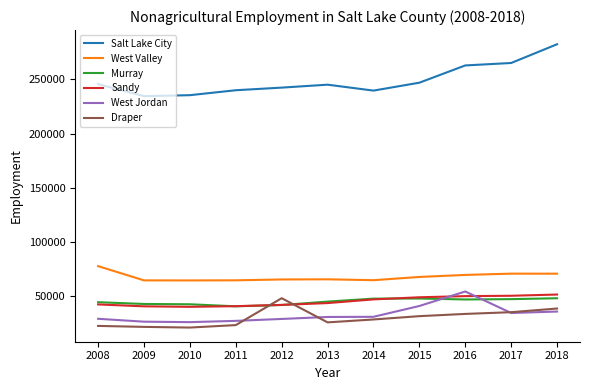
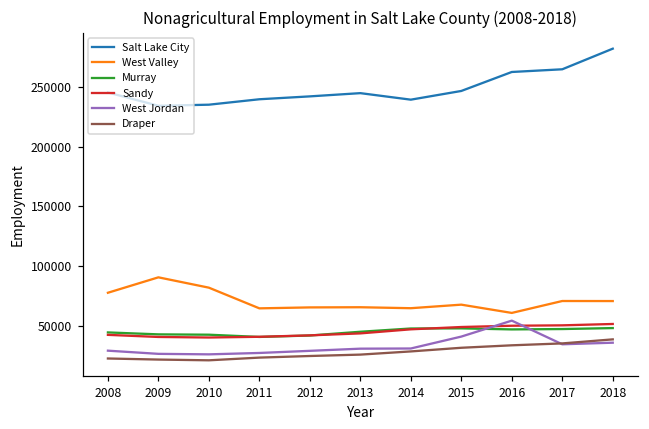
West Valley, 2009: 64000 -> 90000
West Valley, 2010: 64000 -> 82000
Draper, 2012: 48000 -> 24000
West Valley, 2016: 69000 -> 61000
